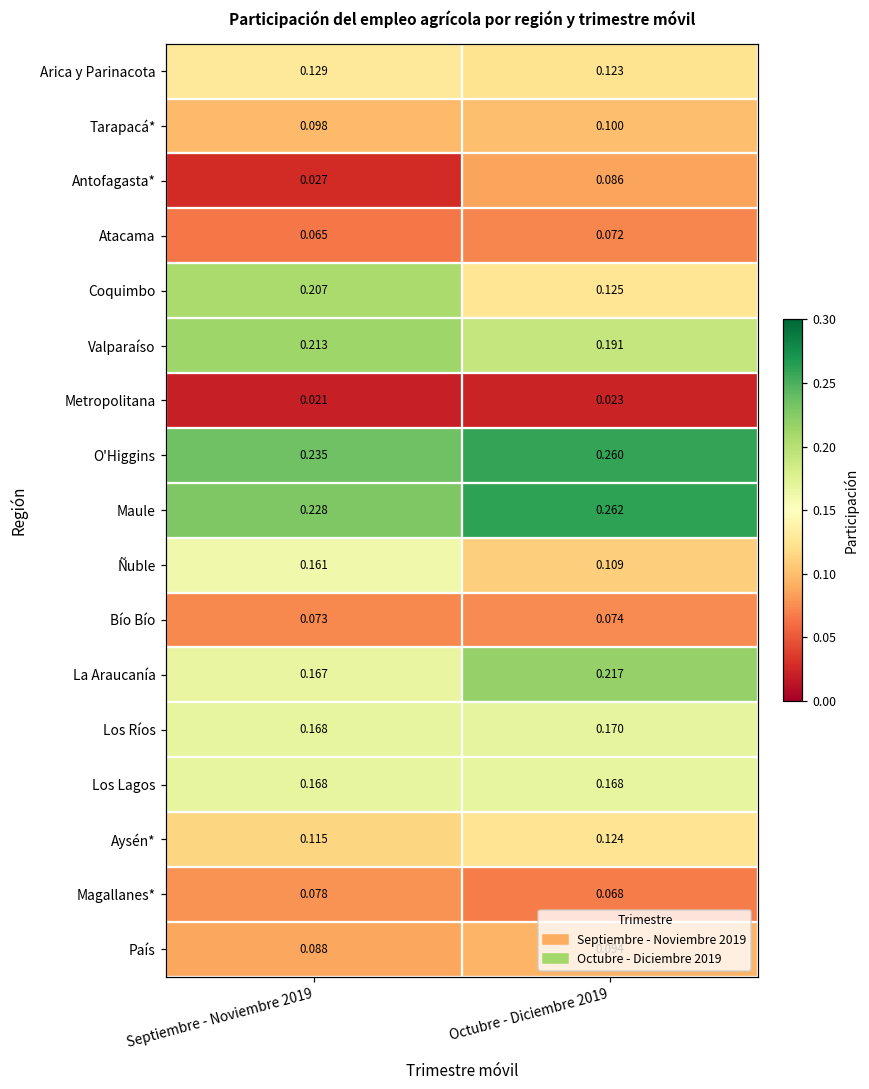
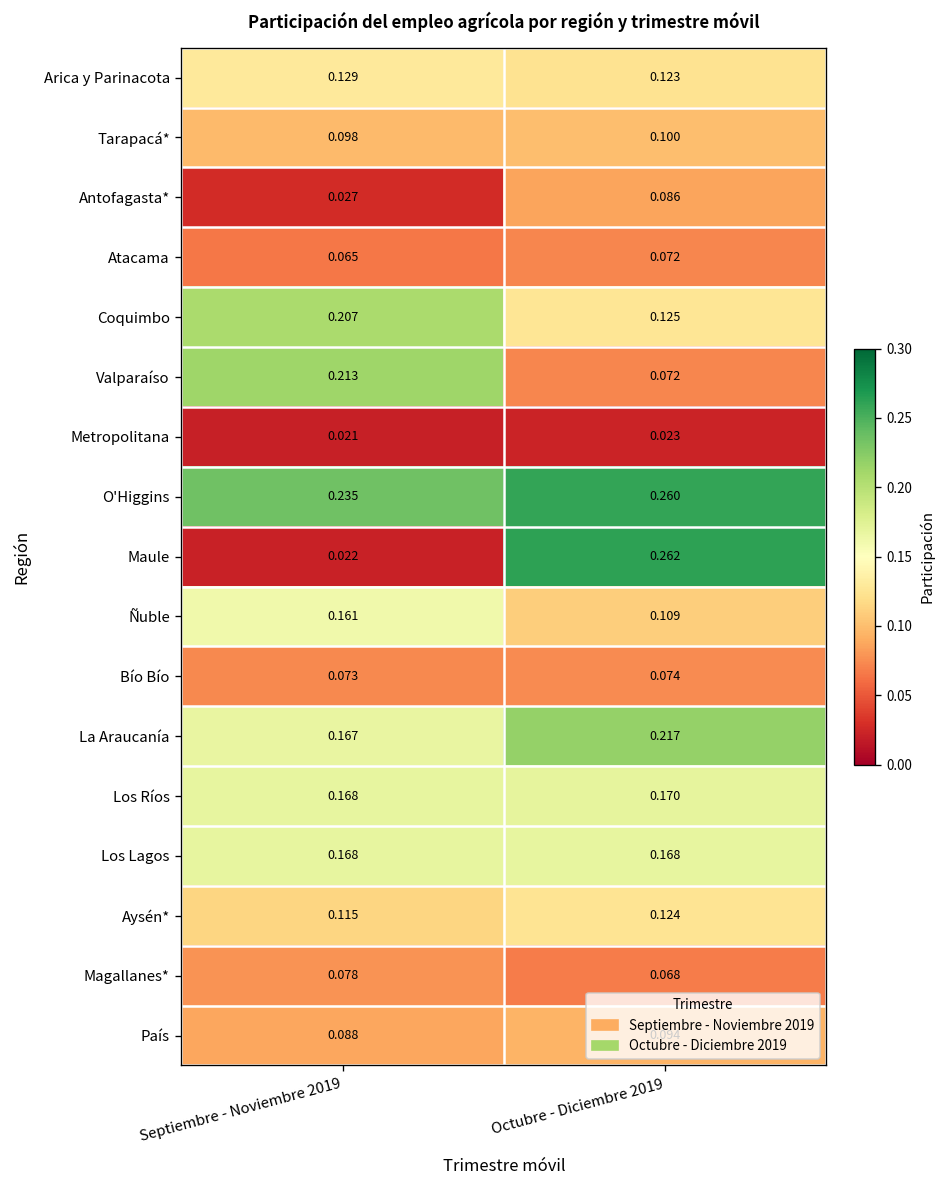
Valparaíso, Octubre - Diciembre 2019: 0.191 -> 0.072
Maule, Septiembre - Noviembre 2019: 0.228 -> 0.022
